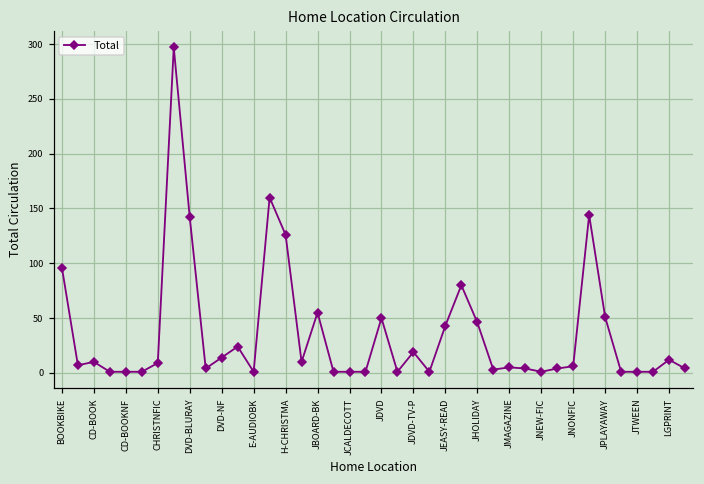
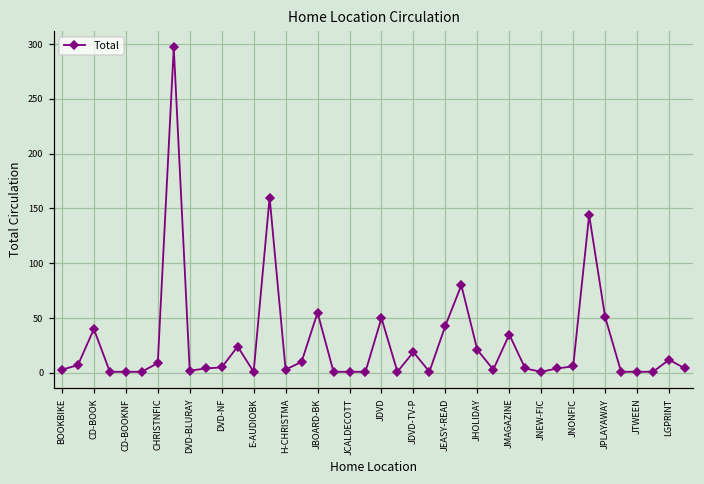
BOOKBIKE: 100 -> 0
CD-BOOK: 10 -> 40
DVD-BLURAY: 140 -> 0
DVD-NF: 14 -> 5
H-CHRISTMA: 130 -> 0
JHOLIDAY: 50 -> 20
JMAGAZINE: 10 -> 40
